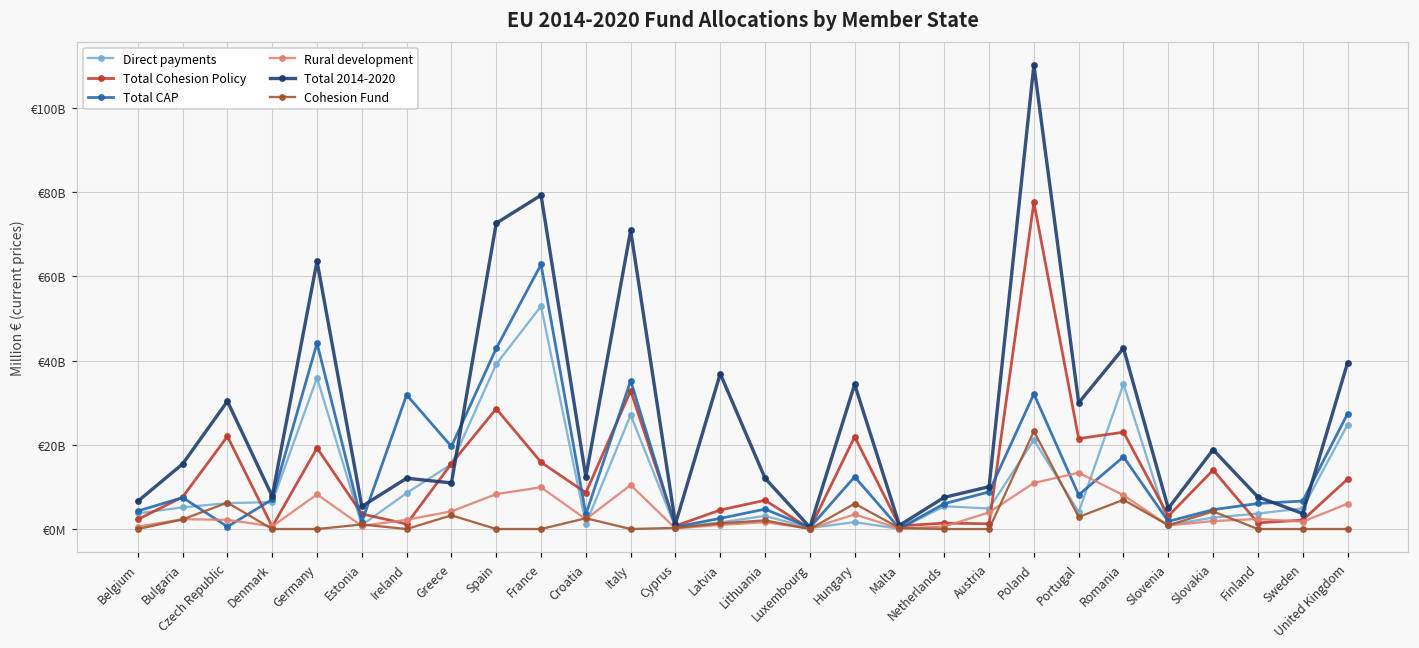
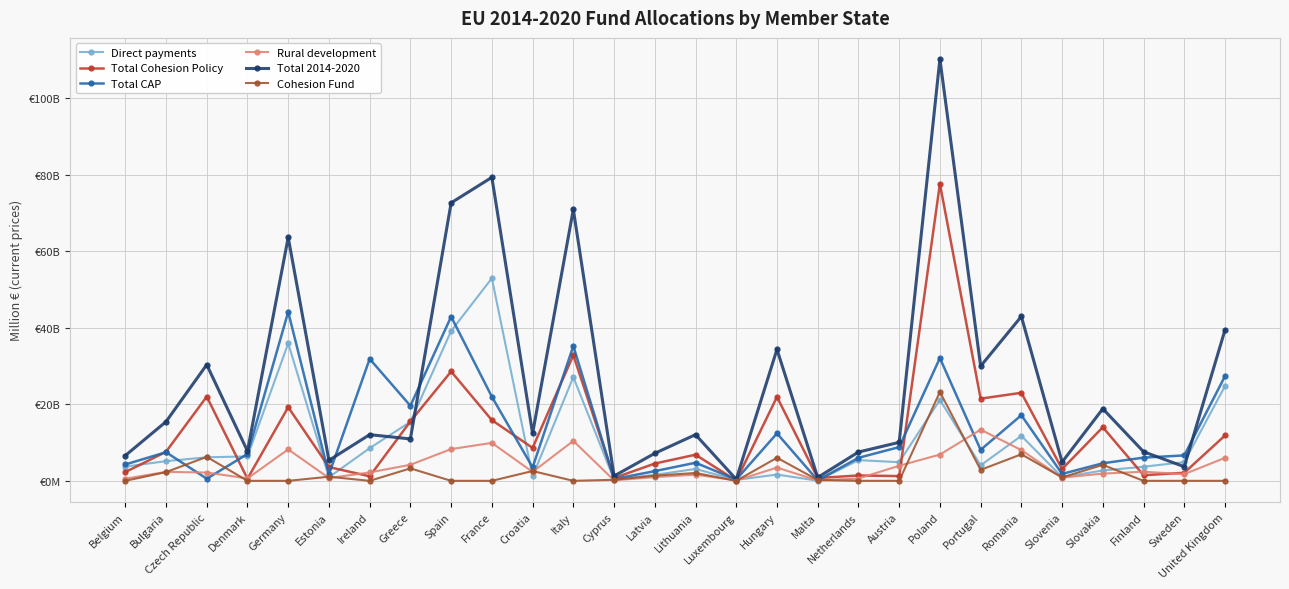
Total CAP, France: €63000000000 -> €22000000000
Total 2014-2020, Latvia: €37000000000 -> €7000000000
Rural development, Poland: €11000000000 -> €7000000000
Direct payments, Romania: €34000000000 -> €12000000000
